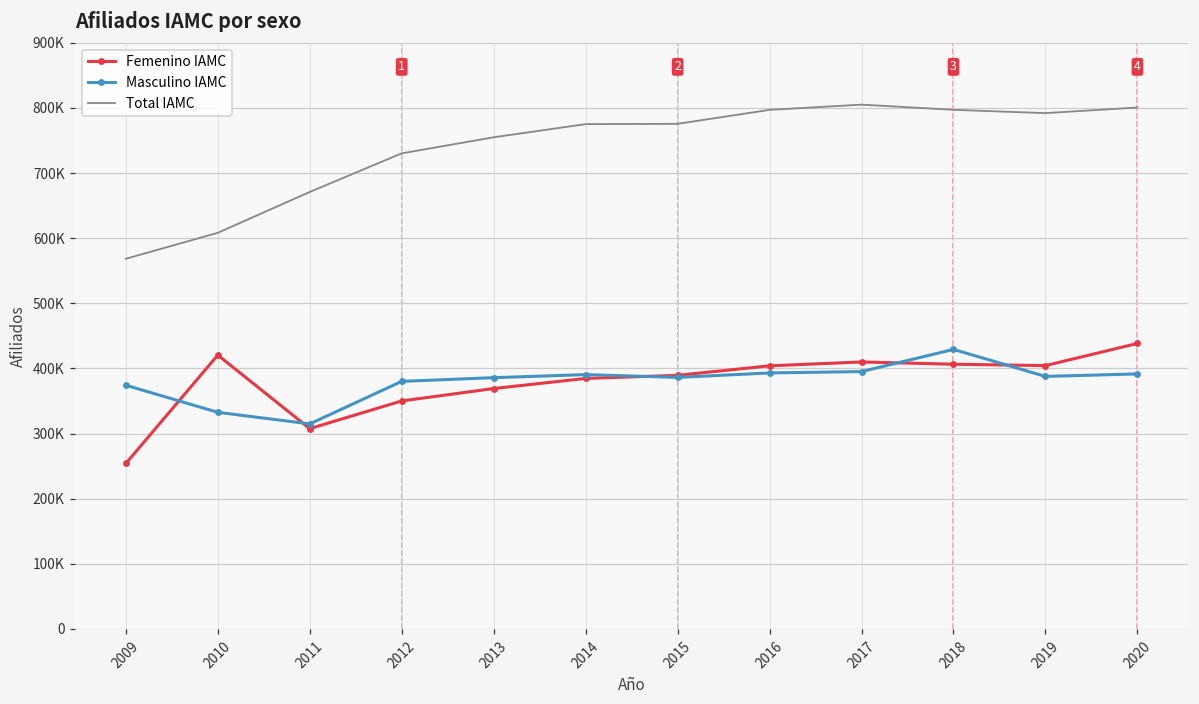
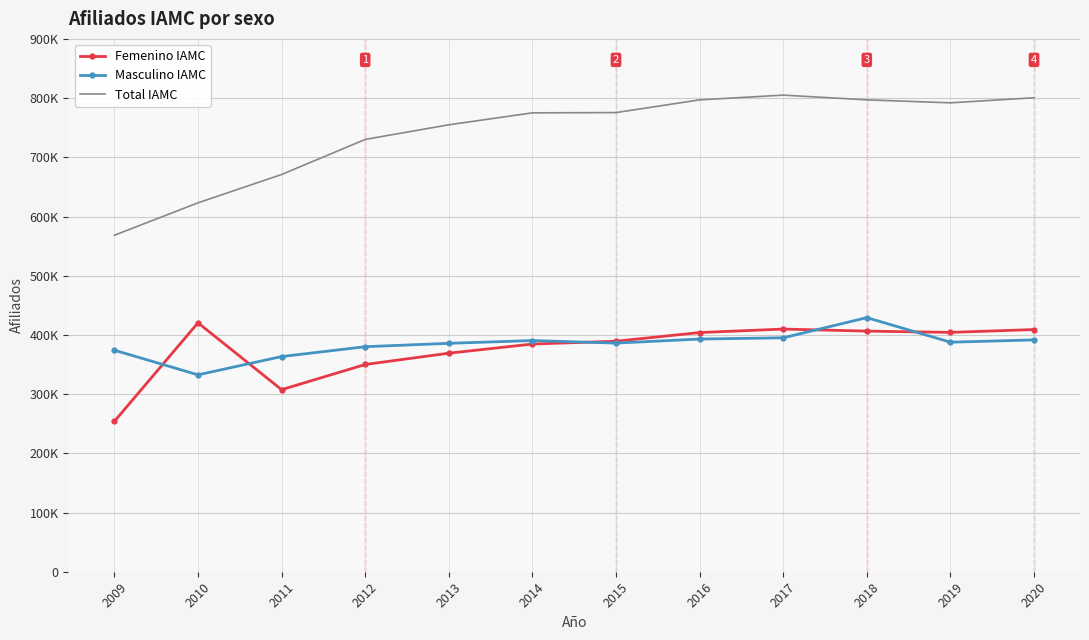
Total IAMC, 2010: 610000 -> 620000
Masculino IAMC, 2011: 310000 -> 360000
Femenino IAMC, 2020: 440000 -> 410000
